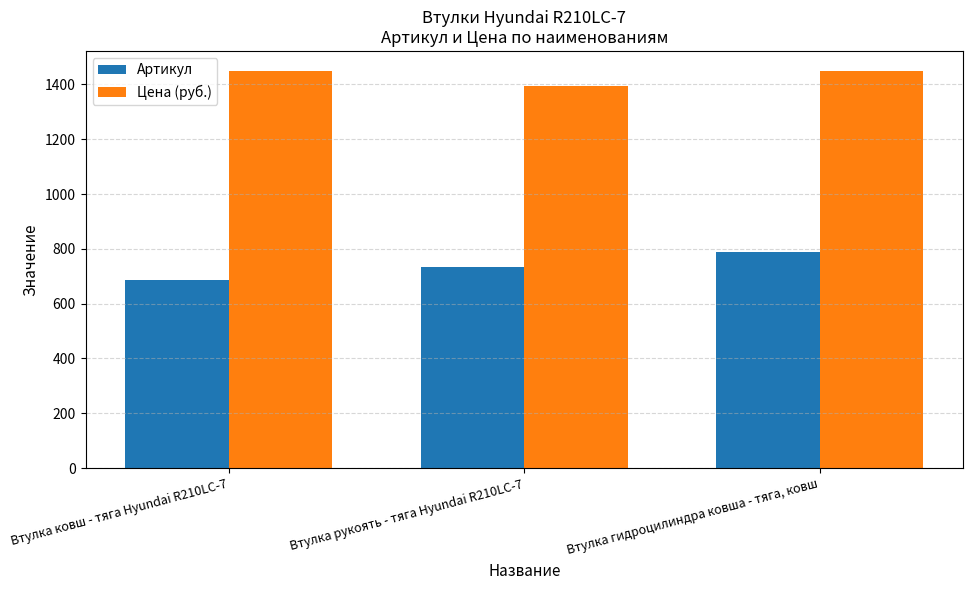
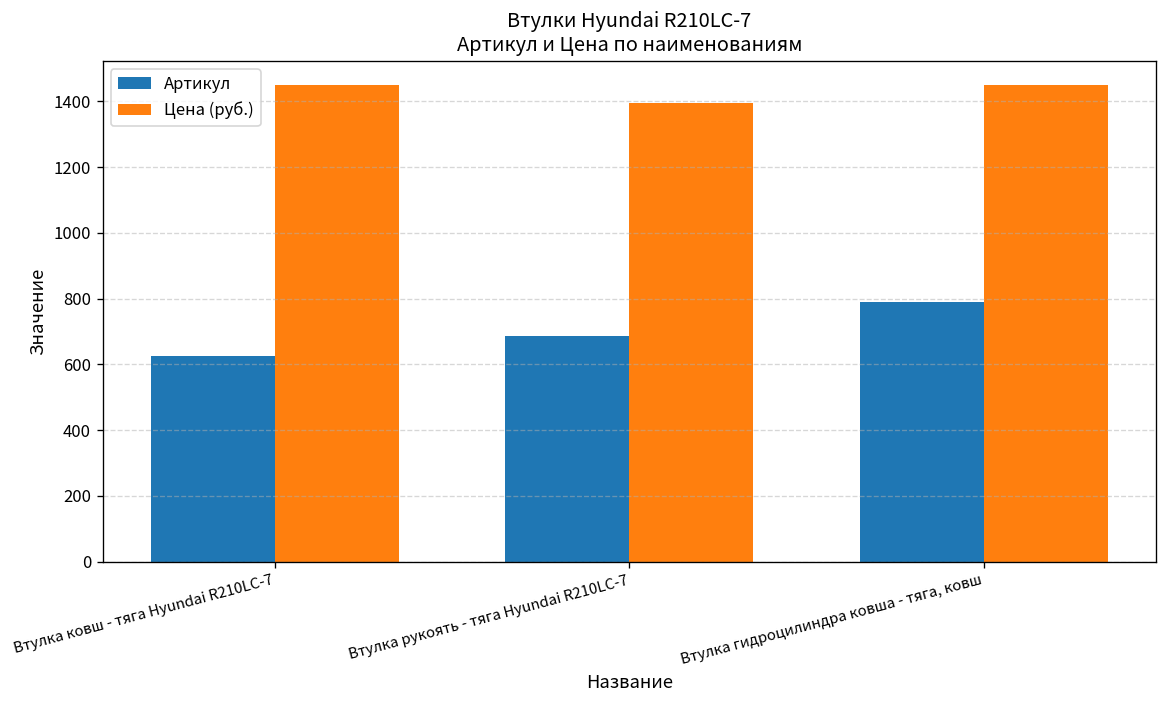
Артикул, Втулка ковш - тяга Hyundai R210LC-7: 690 -> 630
Артикул, Втулка рукоять - тяга Hyundai R210LC-7: 730 -> 690
